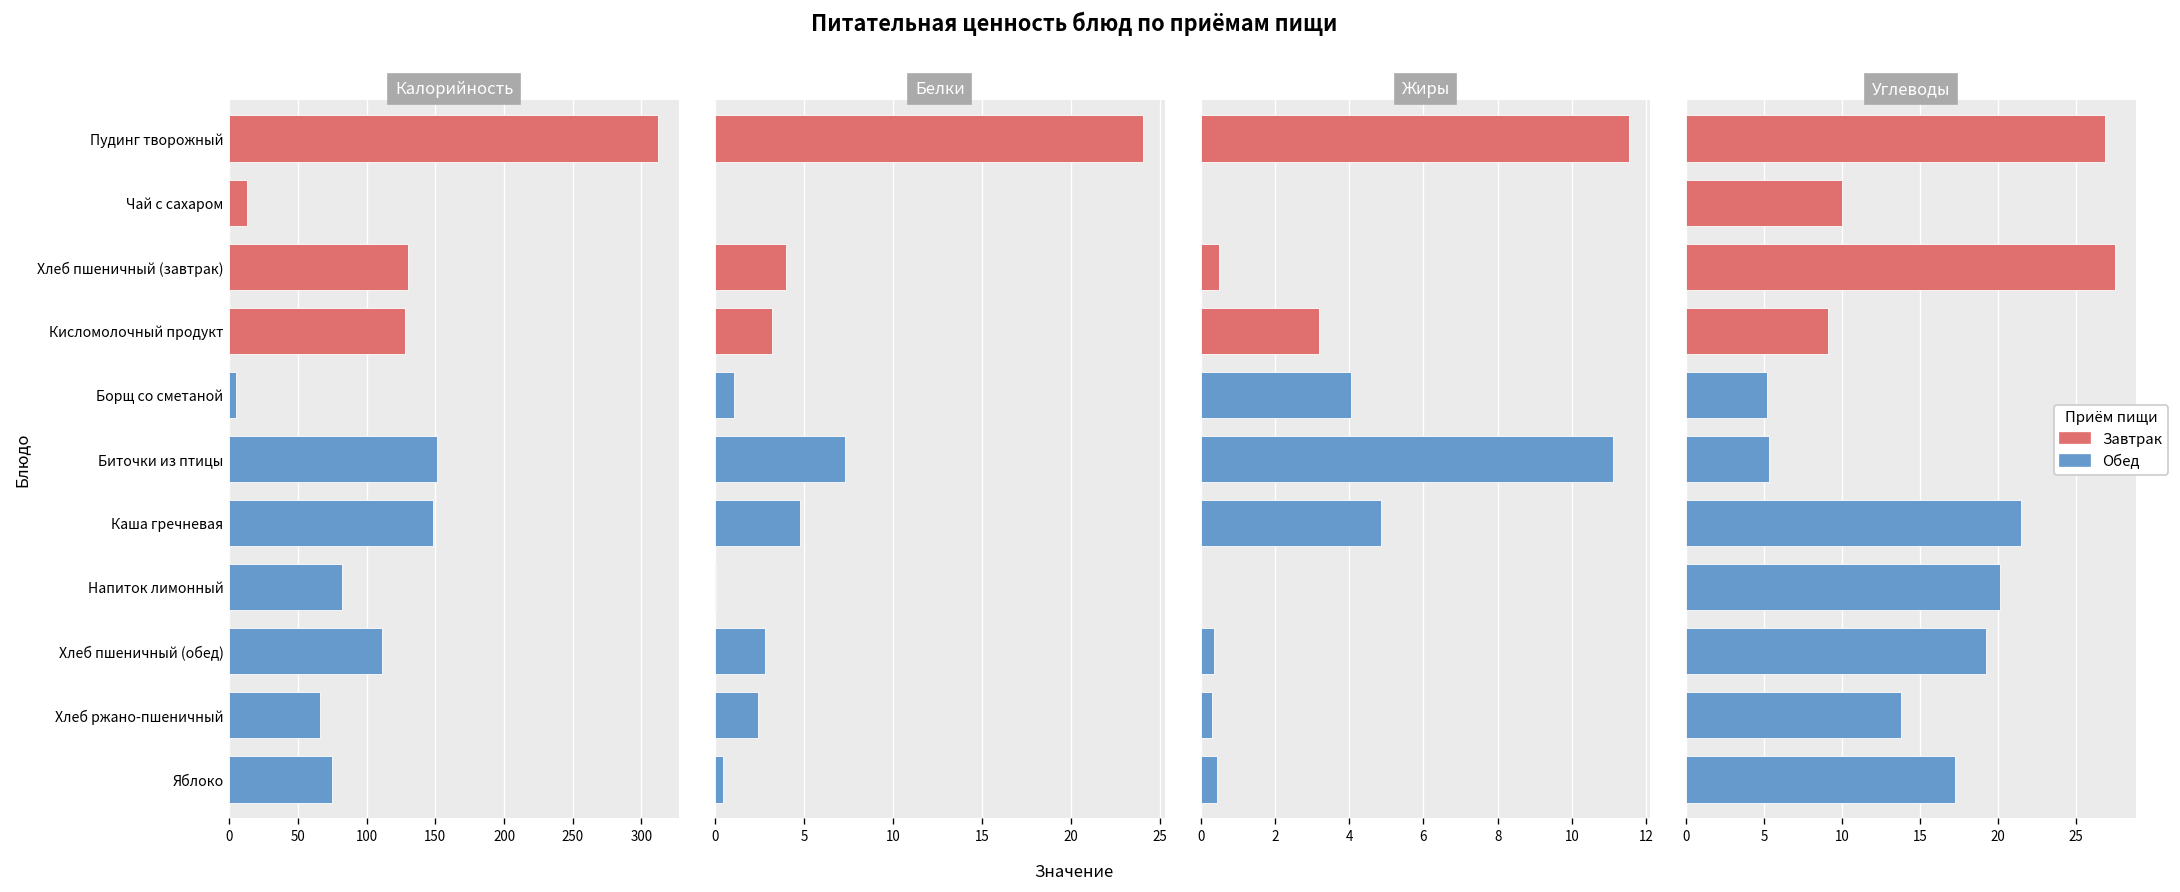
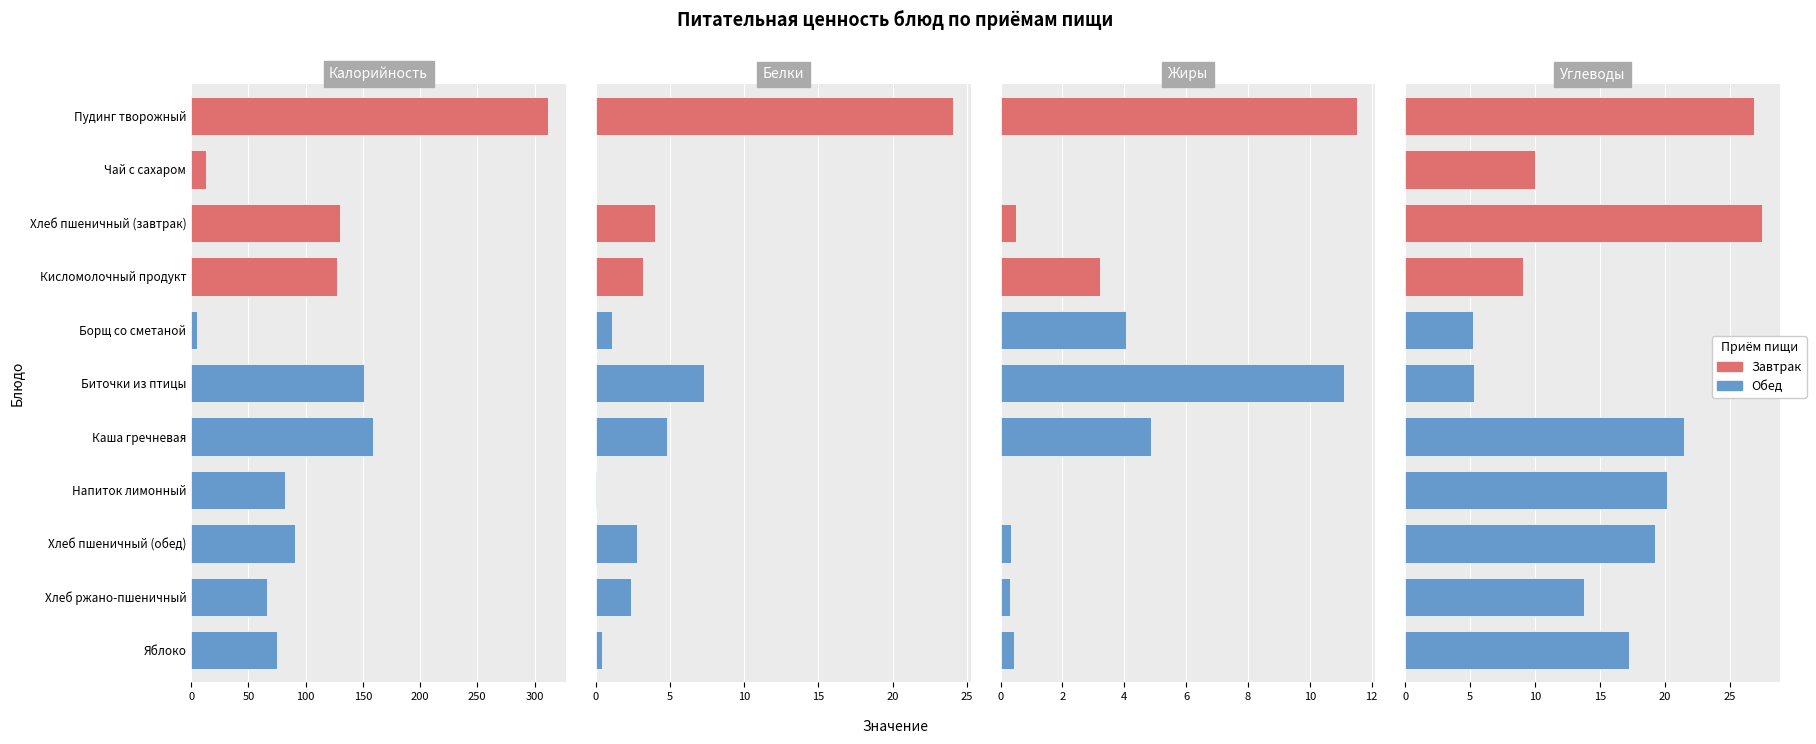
Калорийность, Каша гречневая: 149 -> 159
Калорийность, Хлеб пшеничный (обед): 111 -> 91
